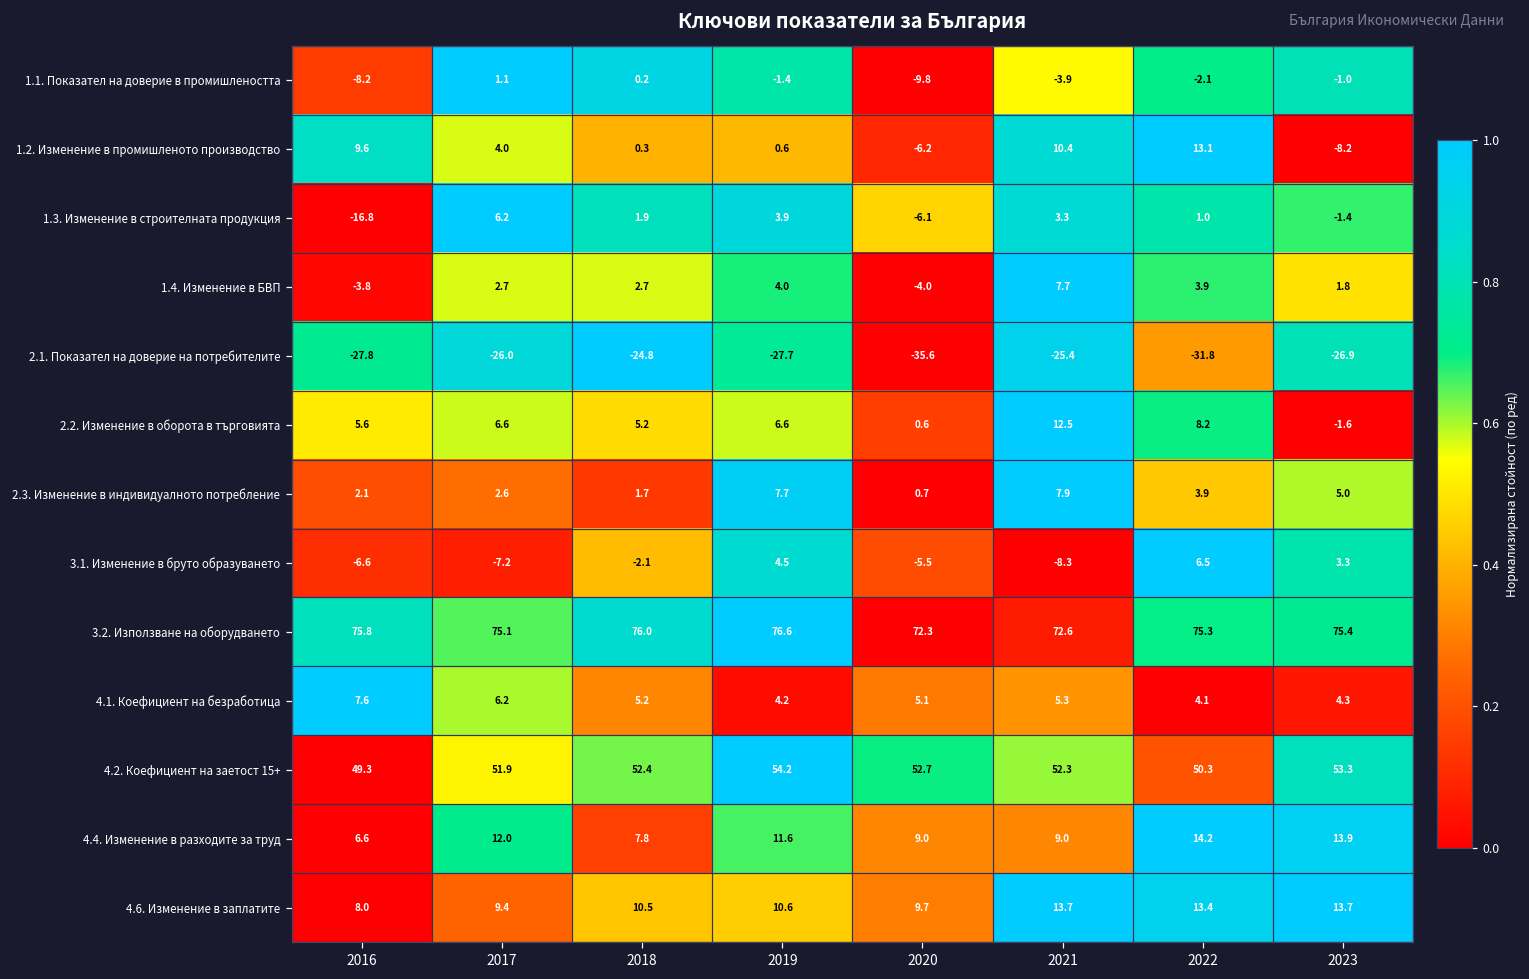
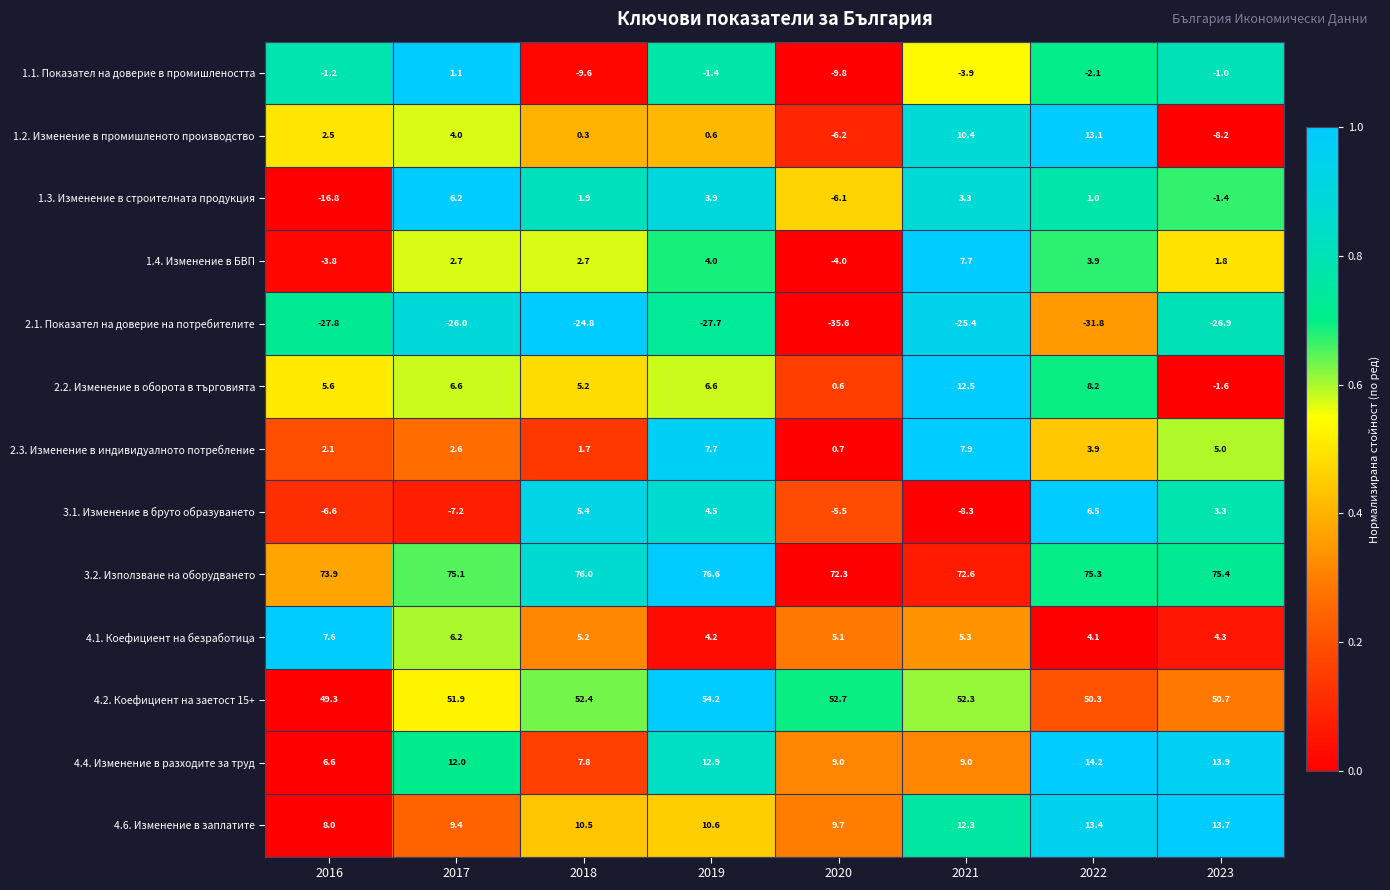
1.1. Показател на доверие в промишлеността, 2016: -8.2 -> -1.2
1.1. Показател на доверие в промишлеността, 2018: 0.2 -> -9.6
1.2. Изменение в промишленото производство, 2016: 9.6 -> 2.5
3.1. Изменение в бруто образуването, 2018: -2.1 -> 5.4
3.2. Използване на оборудването, 2016: 75.8 -> 73.9
4.2. Коефициент на заетост 15+, 2023: 53.3 -> 50.7
4.4. Изменение в разходите за труд, 2019: 11.6 -> 12.9
4.6. Изменение в заплатите, 2021: 13.7 -> 12.3
